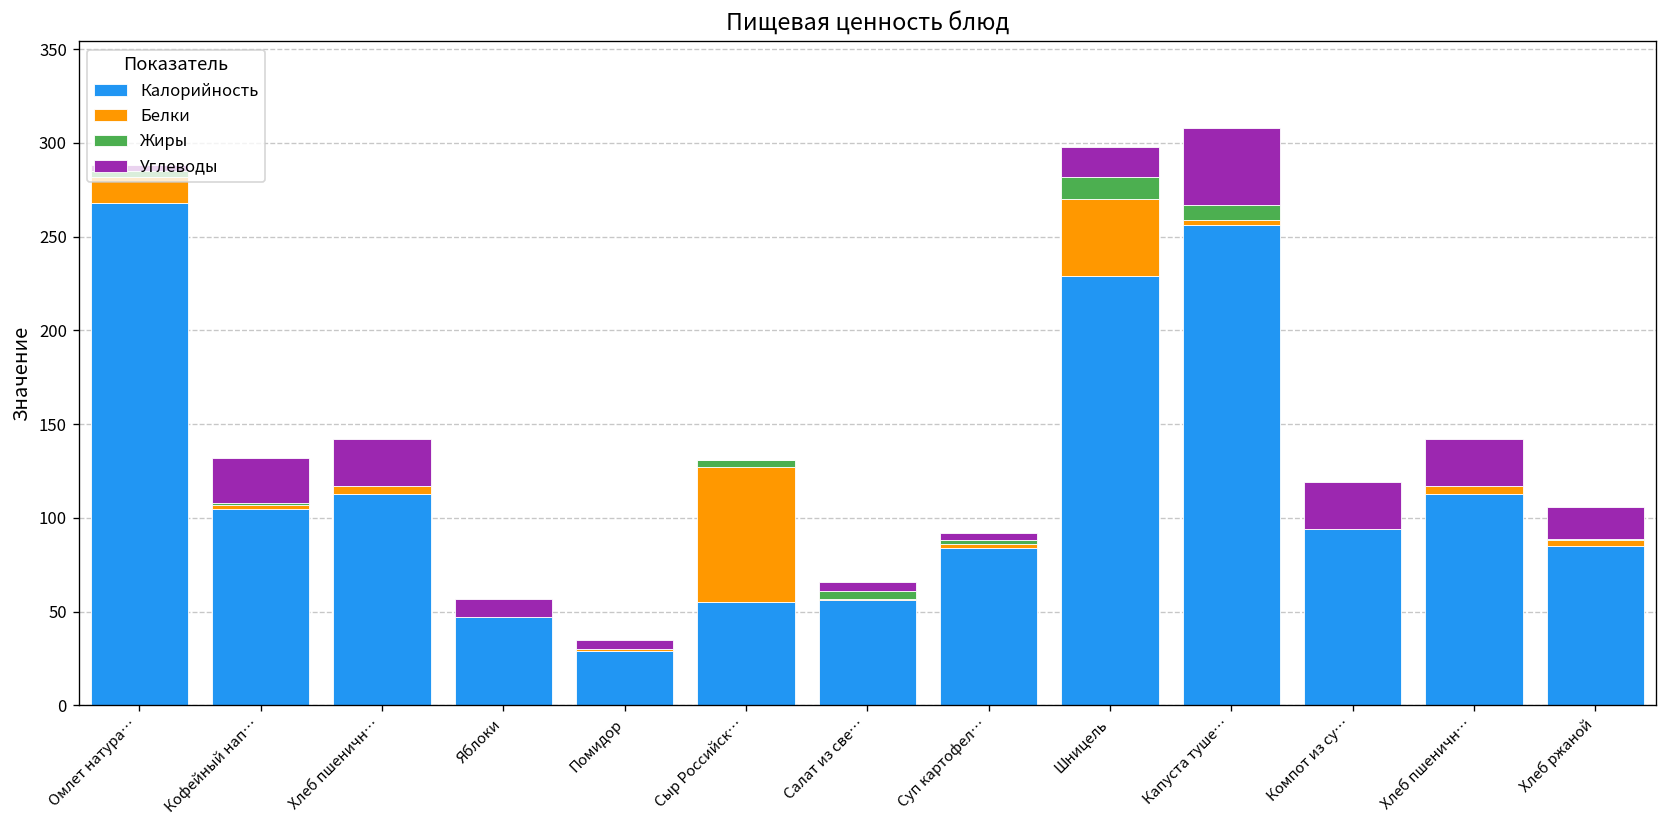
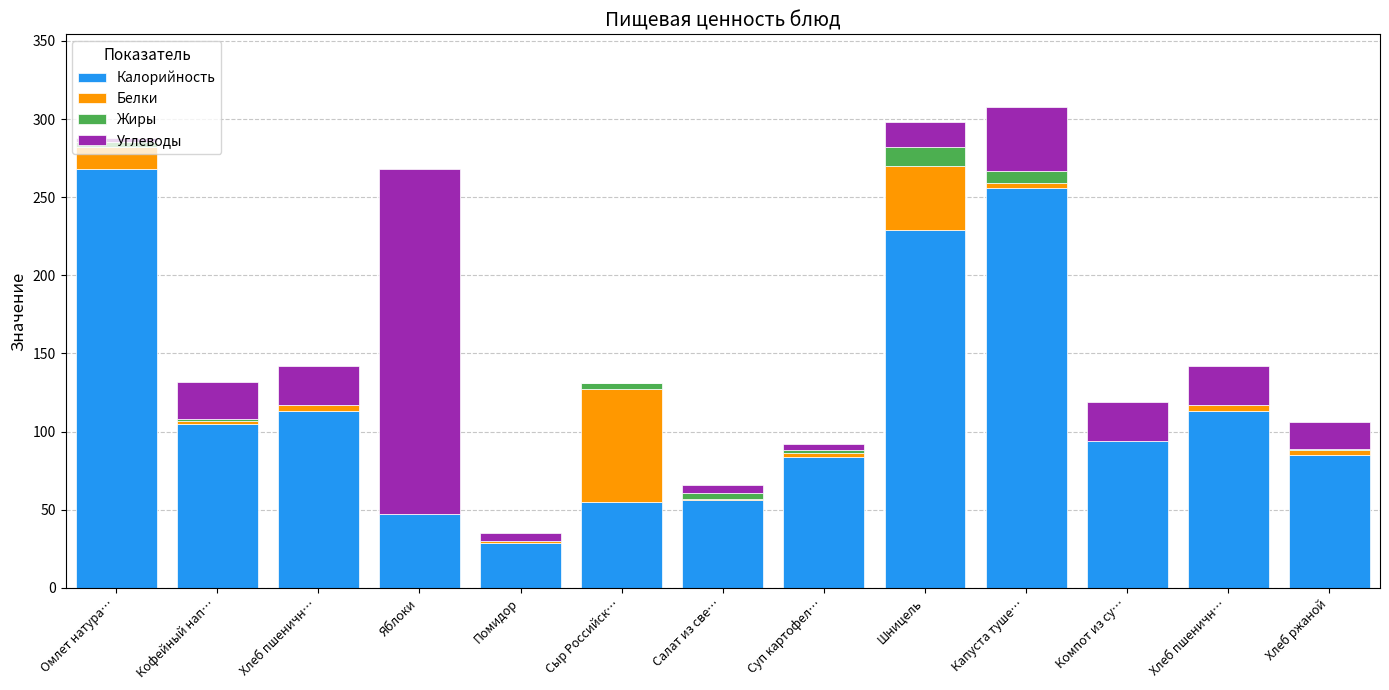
Углеводы, Яблоки: 10 -> 221
